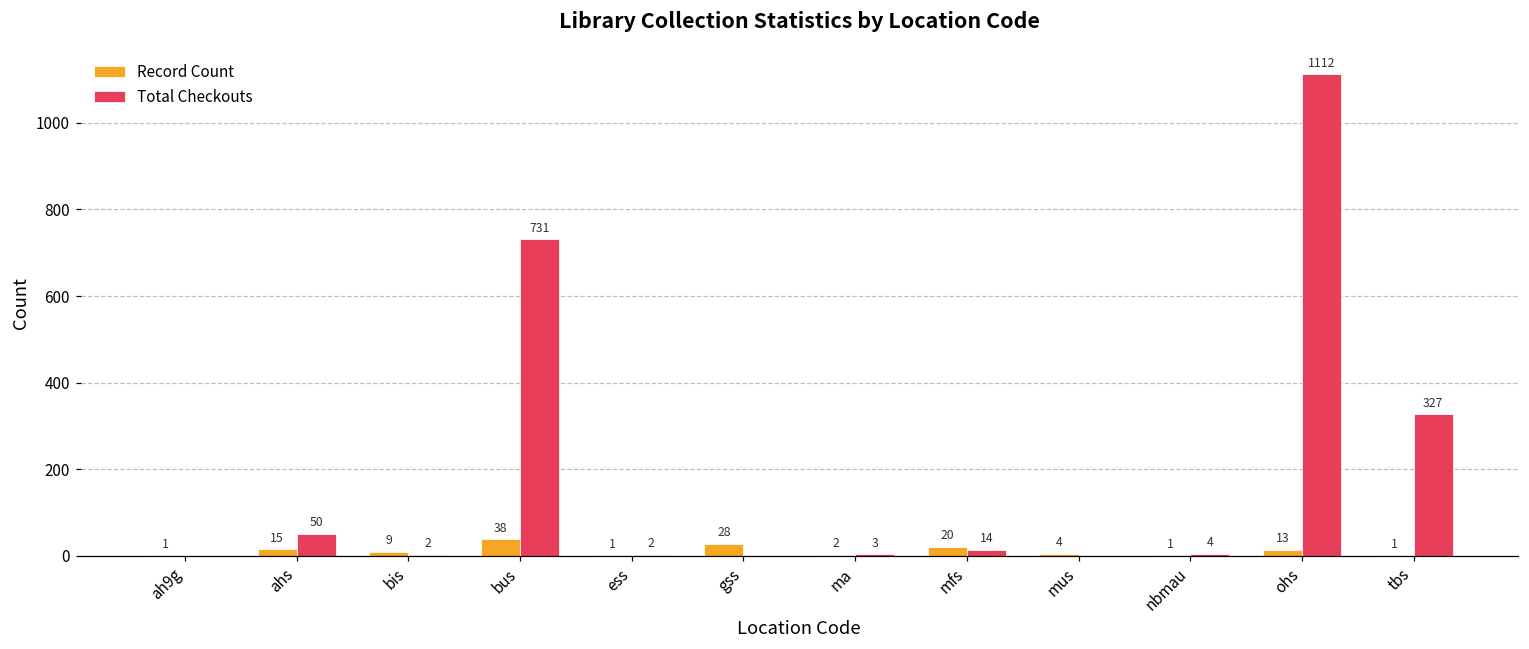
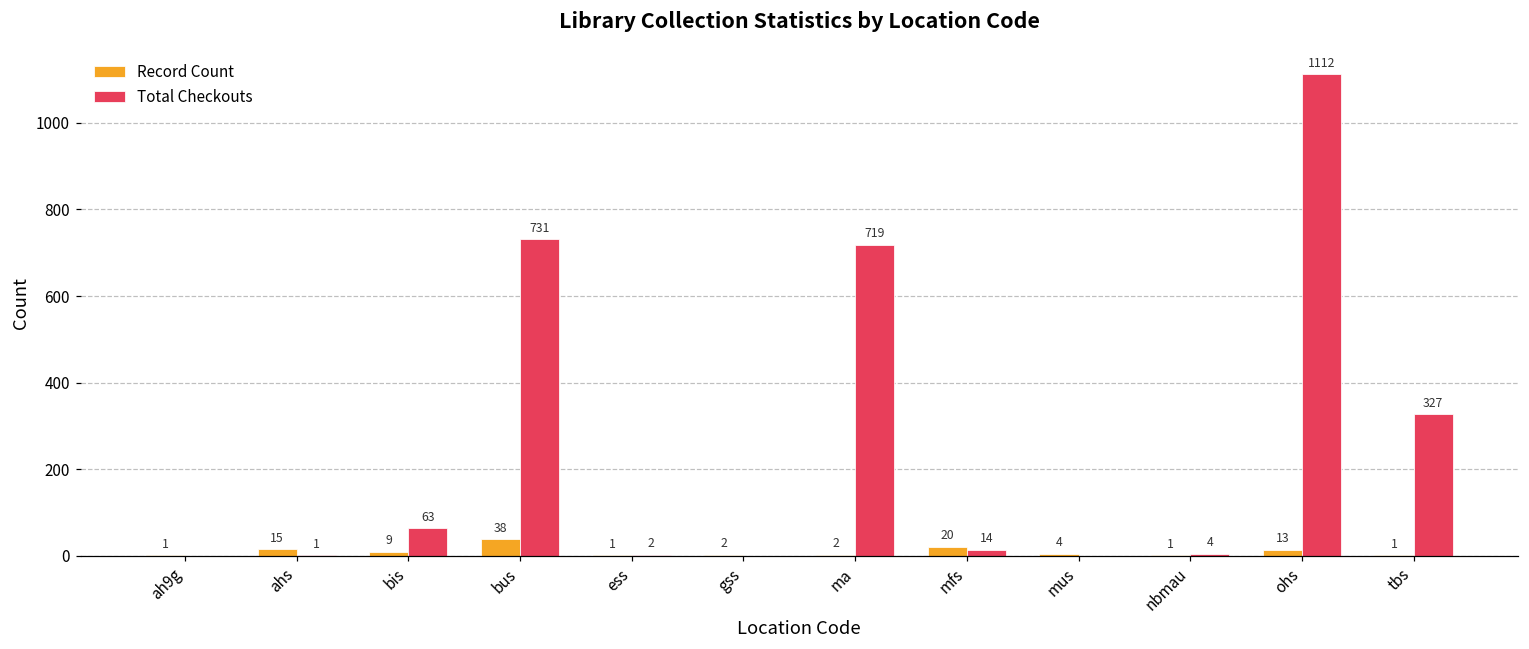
Total Checkouts, ahs: 50 -> 1
Total Checkouts, bis: 2 -> 63
Record Count, gss: 28 -> 2
Total Checkouts, ma: 3 -> 719
